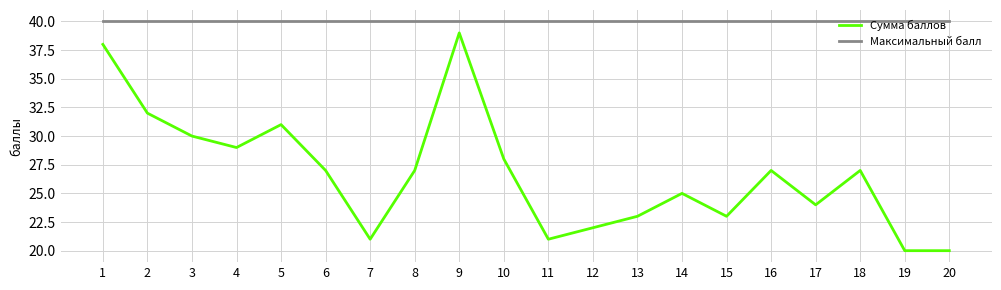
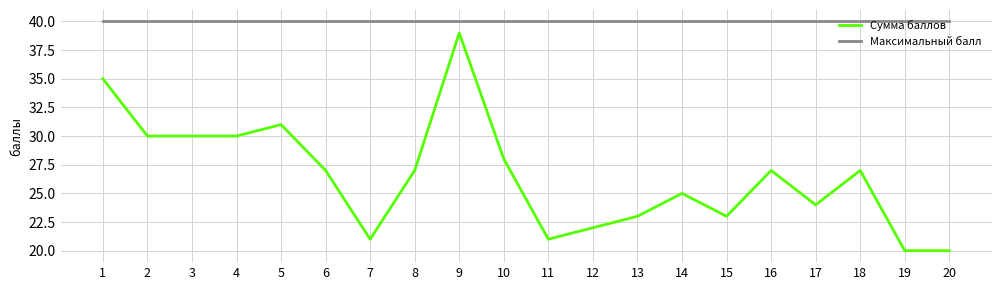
Сумма баллов, 1: 38 -> 35
Сумма баллов, 2: 32 -> 30
Сумма баллов, 4: 29 -> 30
